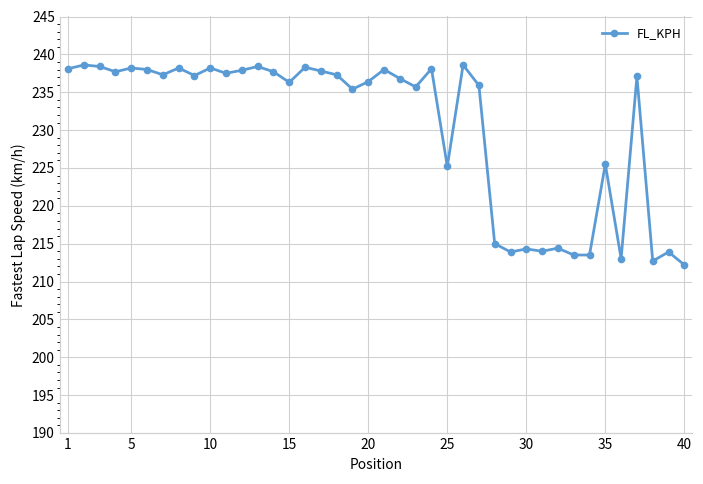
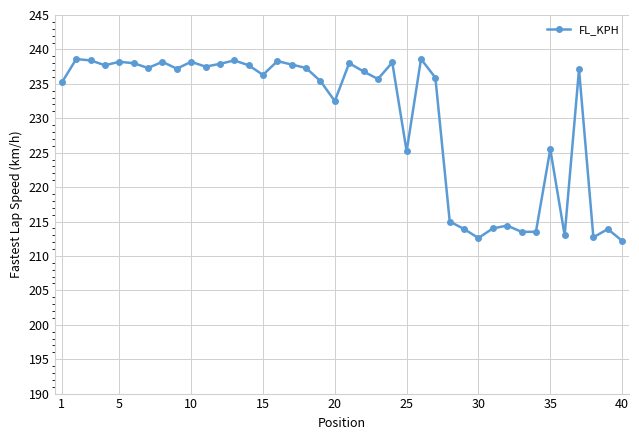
1: 238 -> 235
20: 236 -> 233
30: 214 -> 213
